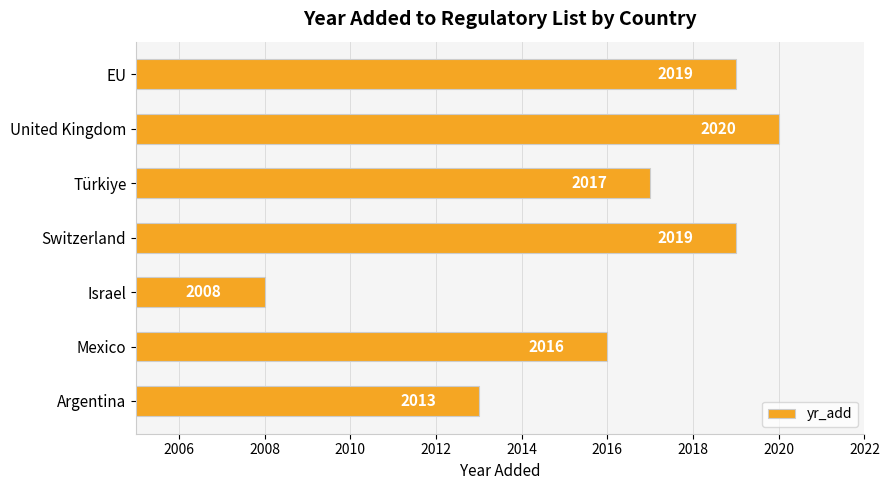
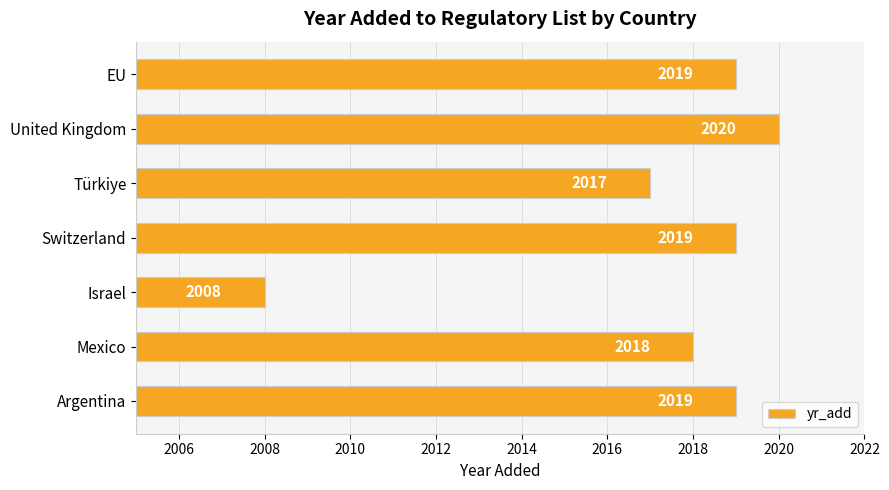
Mexico: 2016 -> 2018
Argentina: 2013 -> 2019
